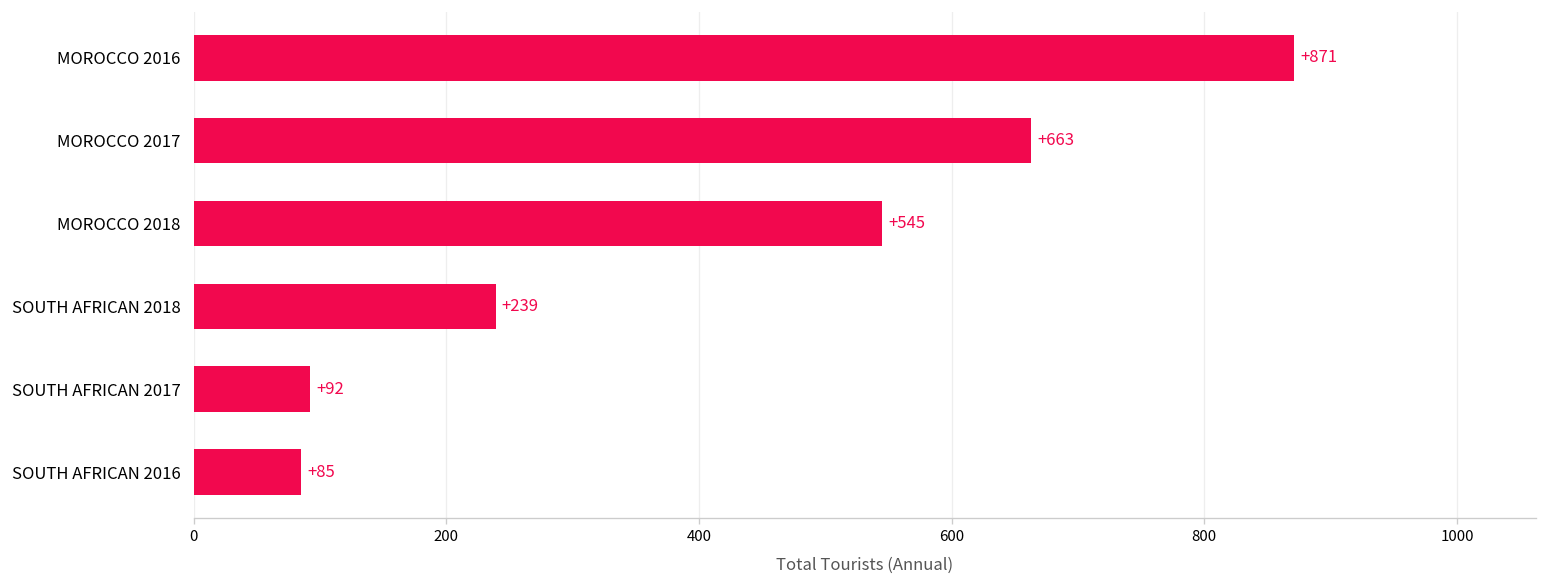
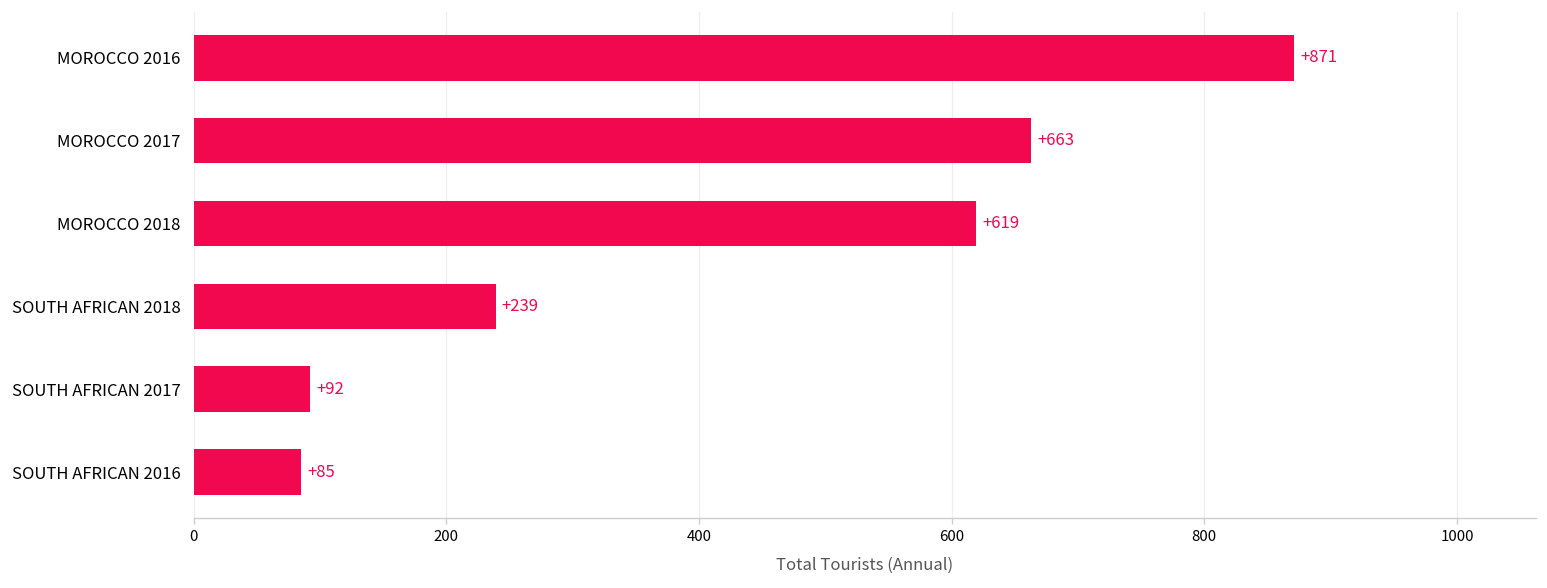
MOROCCO 2018: +545 -> +619
